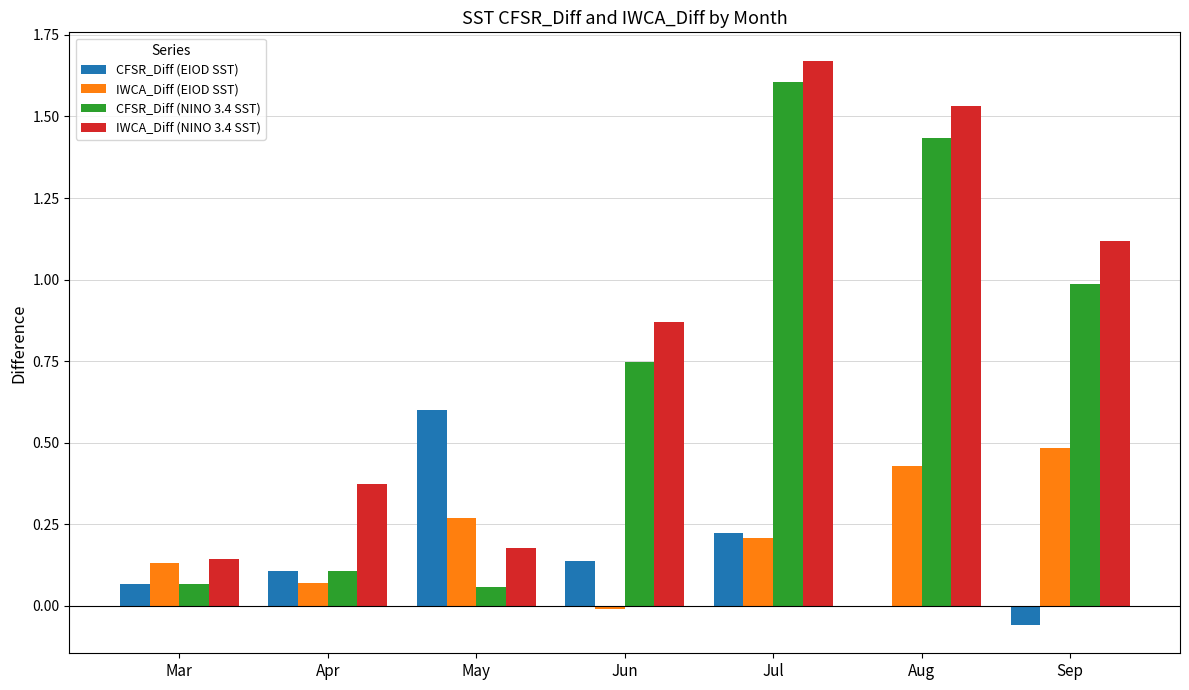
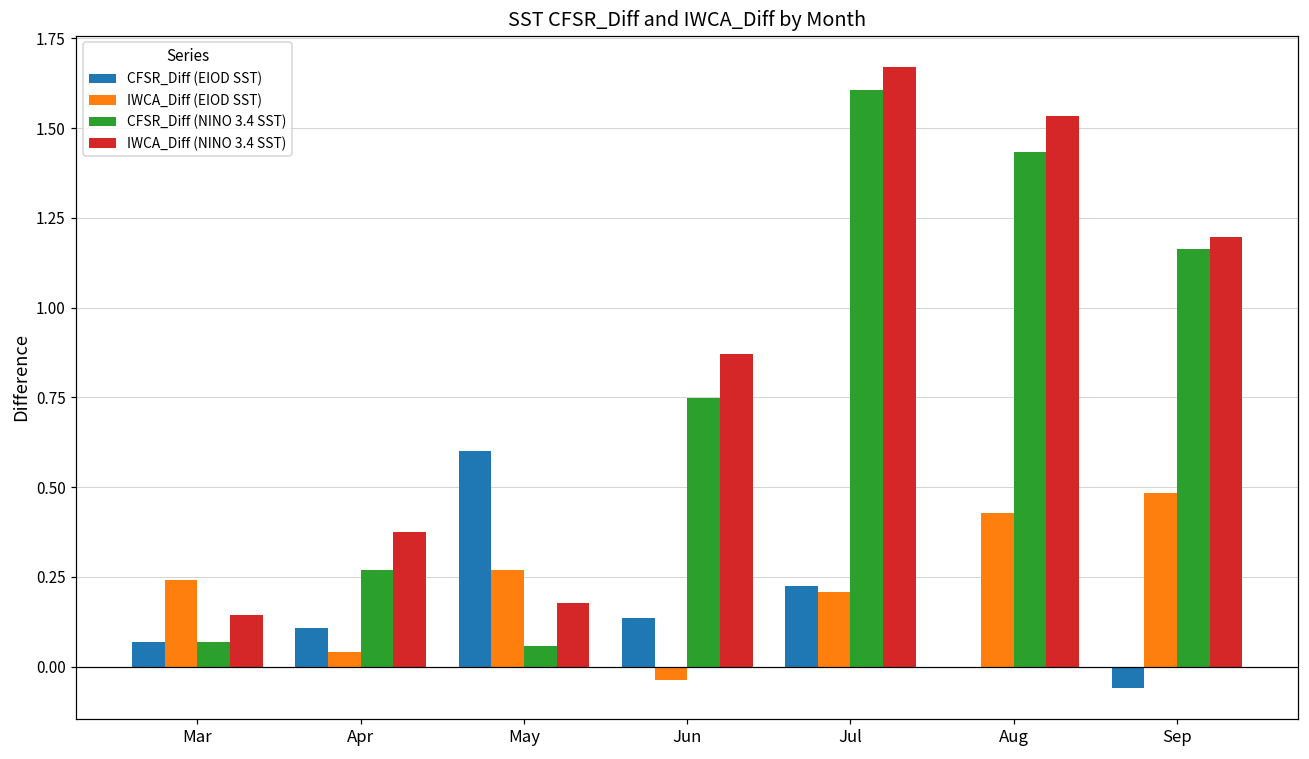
IWCA_Diff (EIOD SST), Mar: 0.13 -> 0.24
IWCA_Diff (EIOD SST), Apr: 0.07 -> 0.04
CFSR_Diff (NINO 3.4 SST), Apr: 0.11 -> 0.27
IWCA_Diff (EIOD SST), Jun: -0.01 -> -0.04
CFSR_Diff (NINO 3.4 SST), Sep: 0.99 -> 1.16
IWCA_Diff (NINO 3.4 SST), Sep: 1.12 -> 1.20
